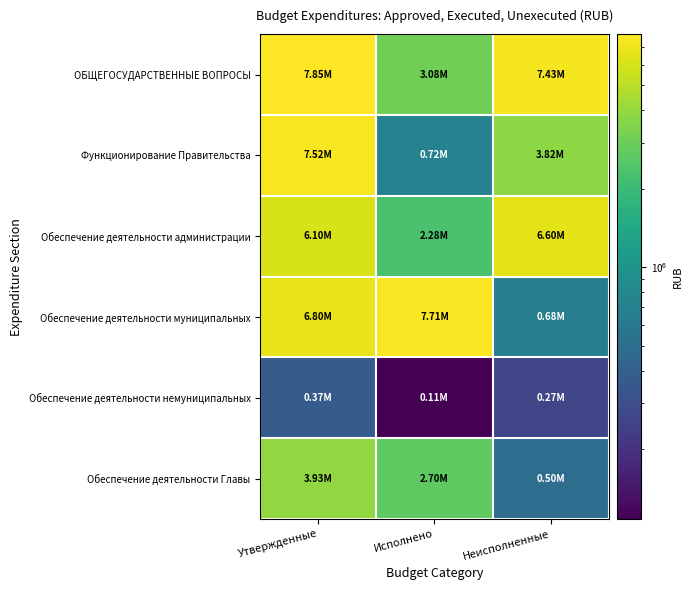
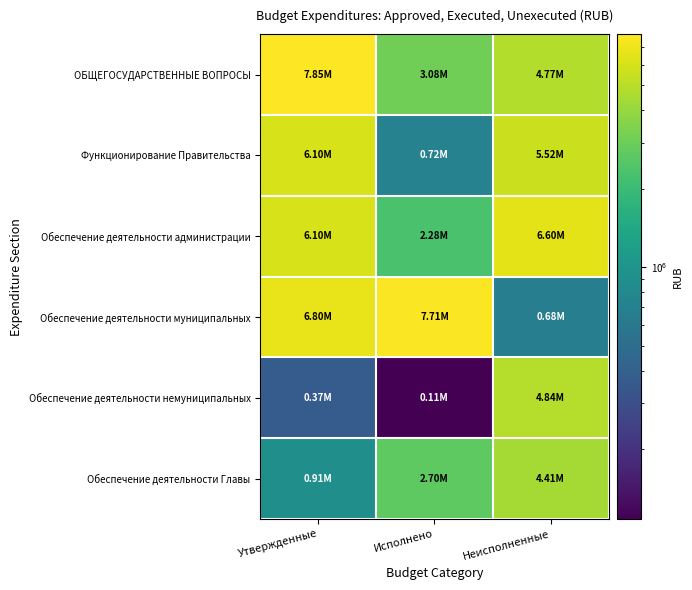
ОБЩЕГОСУДАРСТВЕННЫЕ ВОПРОСЫ, Неисполненные: 7.43M -> 4.77M
Функционирование Правительства, Утвержденные: 7.52M -> 6.10M
Функционирование Правительства, Неисполненные: 3.82M -> 5.52M
Обеспечение деятельности немуниципальных, Неисполненные: 0.27M -> 4.84M
Обеспечение деятельности Главы, Утвержденные: 3.93M -> 0.91M
Обеспечение деятельности Главы, Неисполненные: 0.50M -> 4.41M
